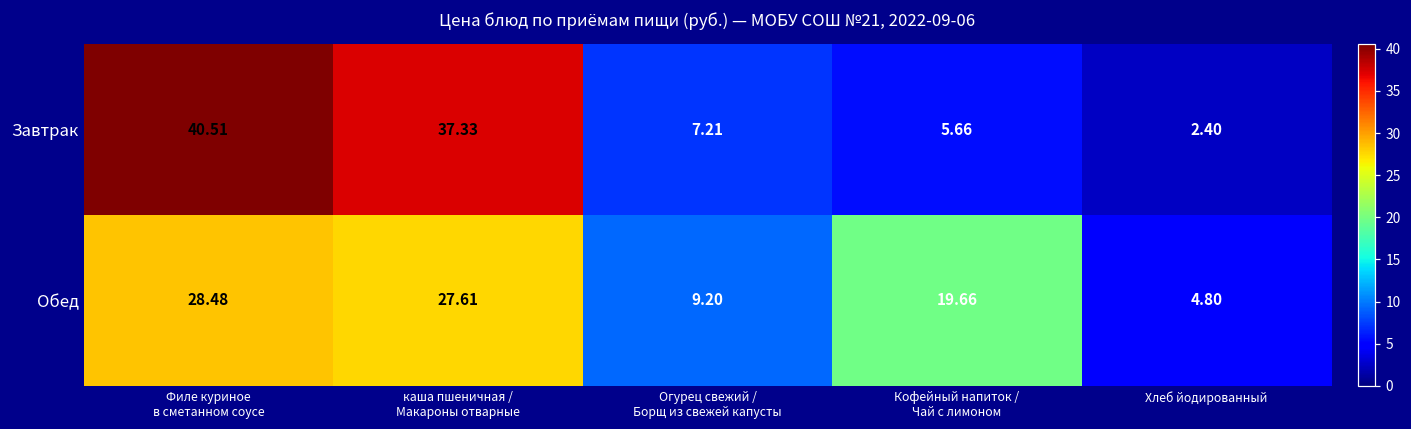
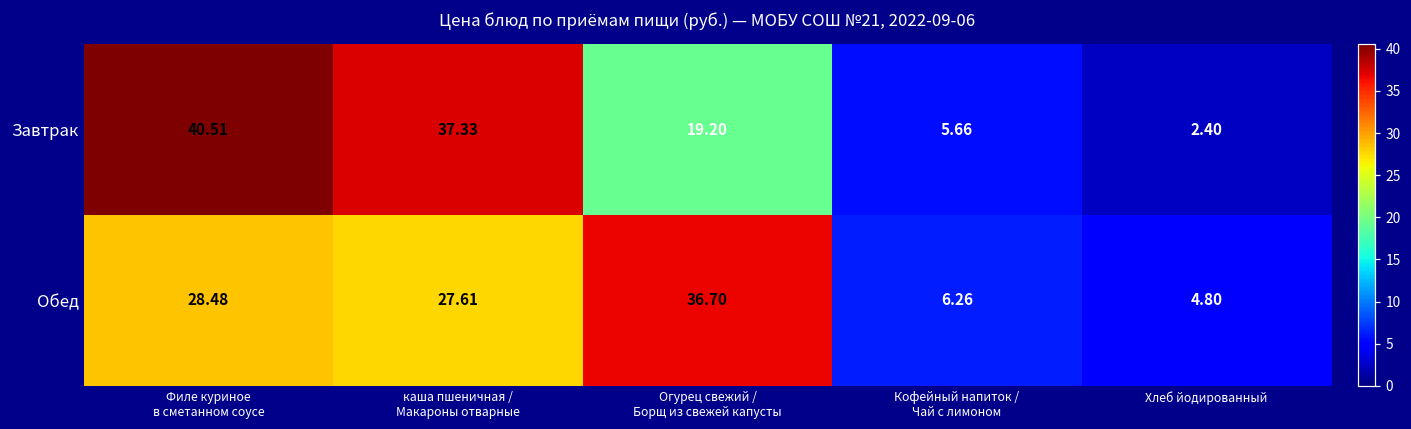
Завтрак, Огурец свежий / Борщ из свежей капусты: 7.21 -> 19.20
Обед, Огурец свежий / Борщ из свежей капусты: 9.20 -> 36.70
Обед, Кофейный напиток / Чай с лимоном: 19.66 -> 6.26
